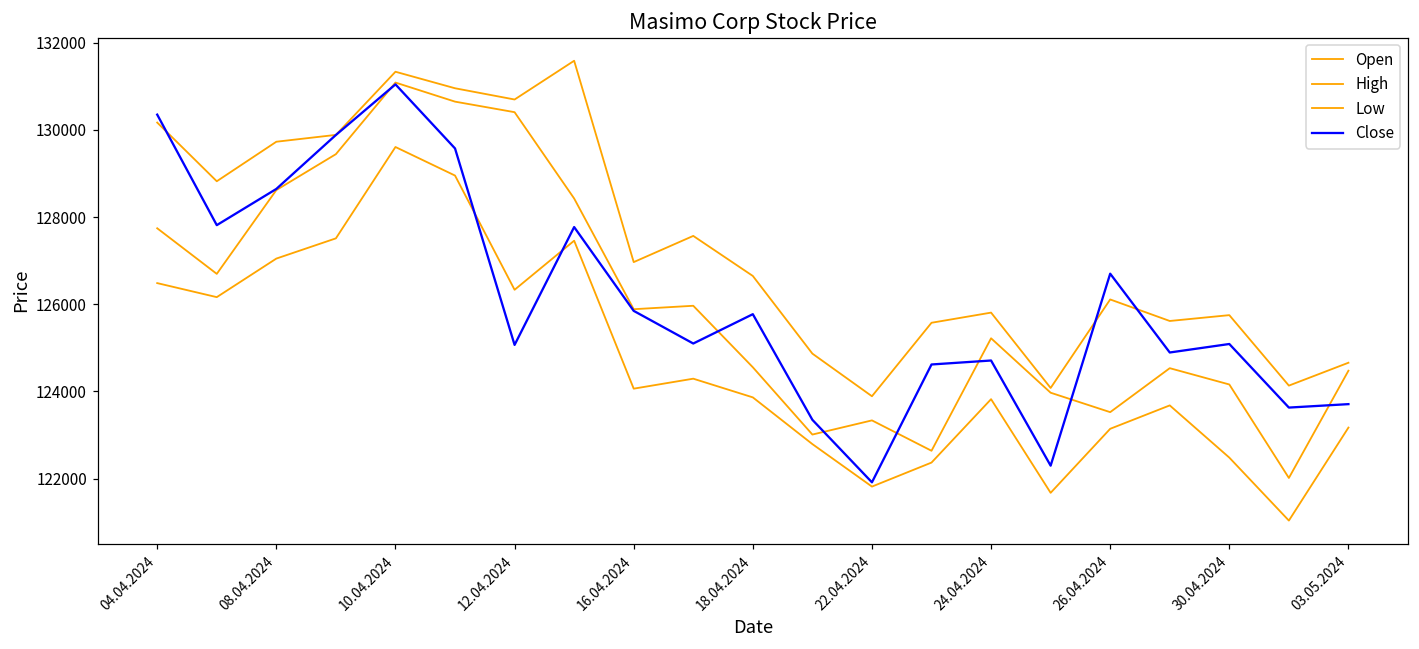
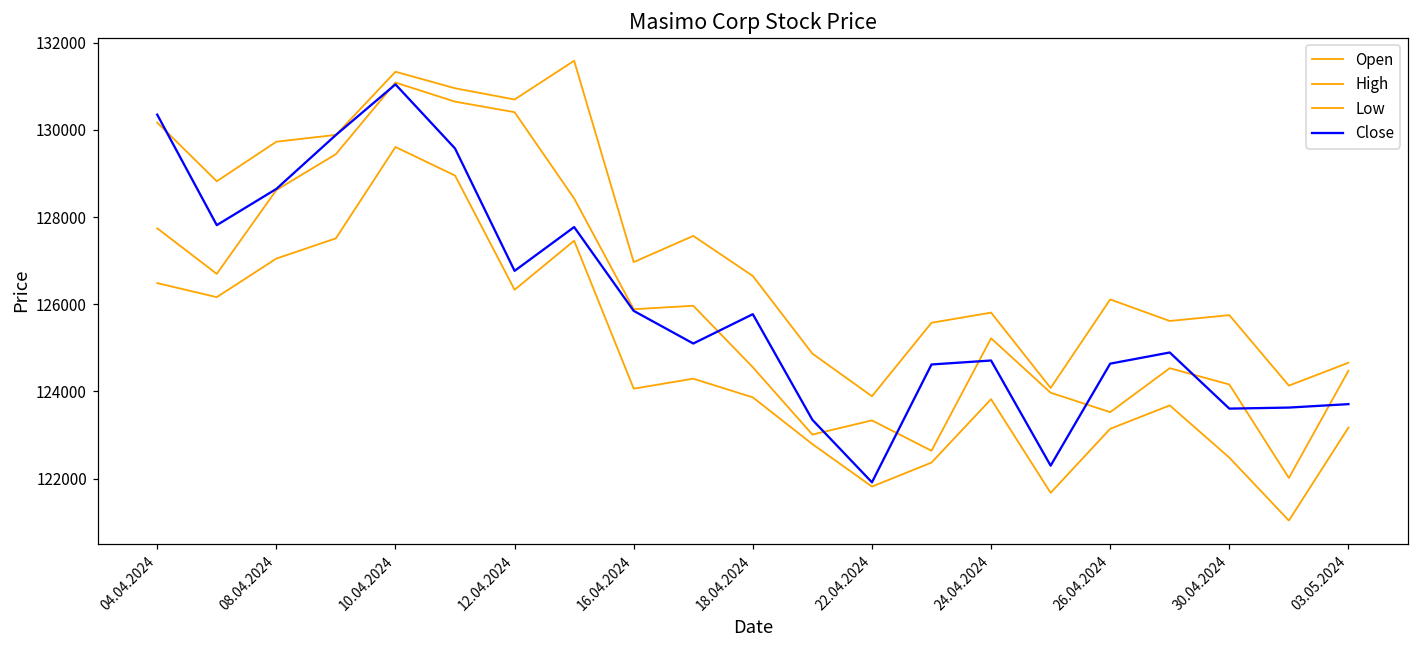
Close, 12.04.2024: 125100 -> 126800
Close, 26.04.2024: 126700 -> 124600
Close, 30.04.2024: 125100 -> 123600
